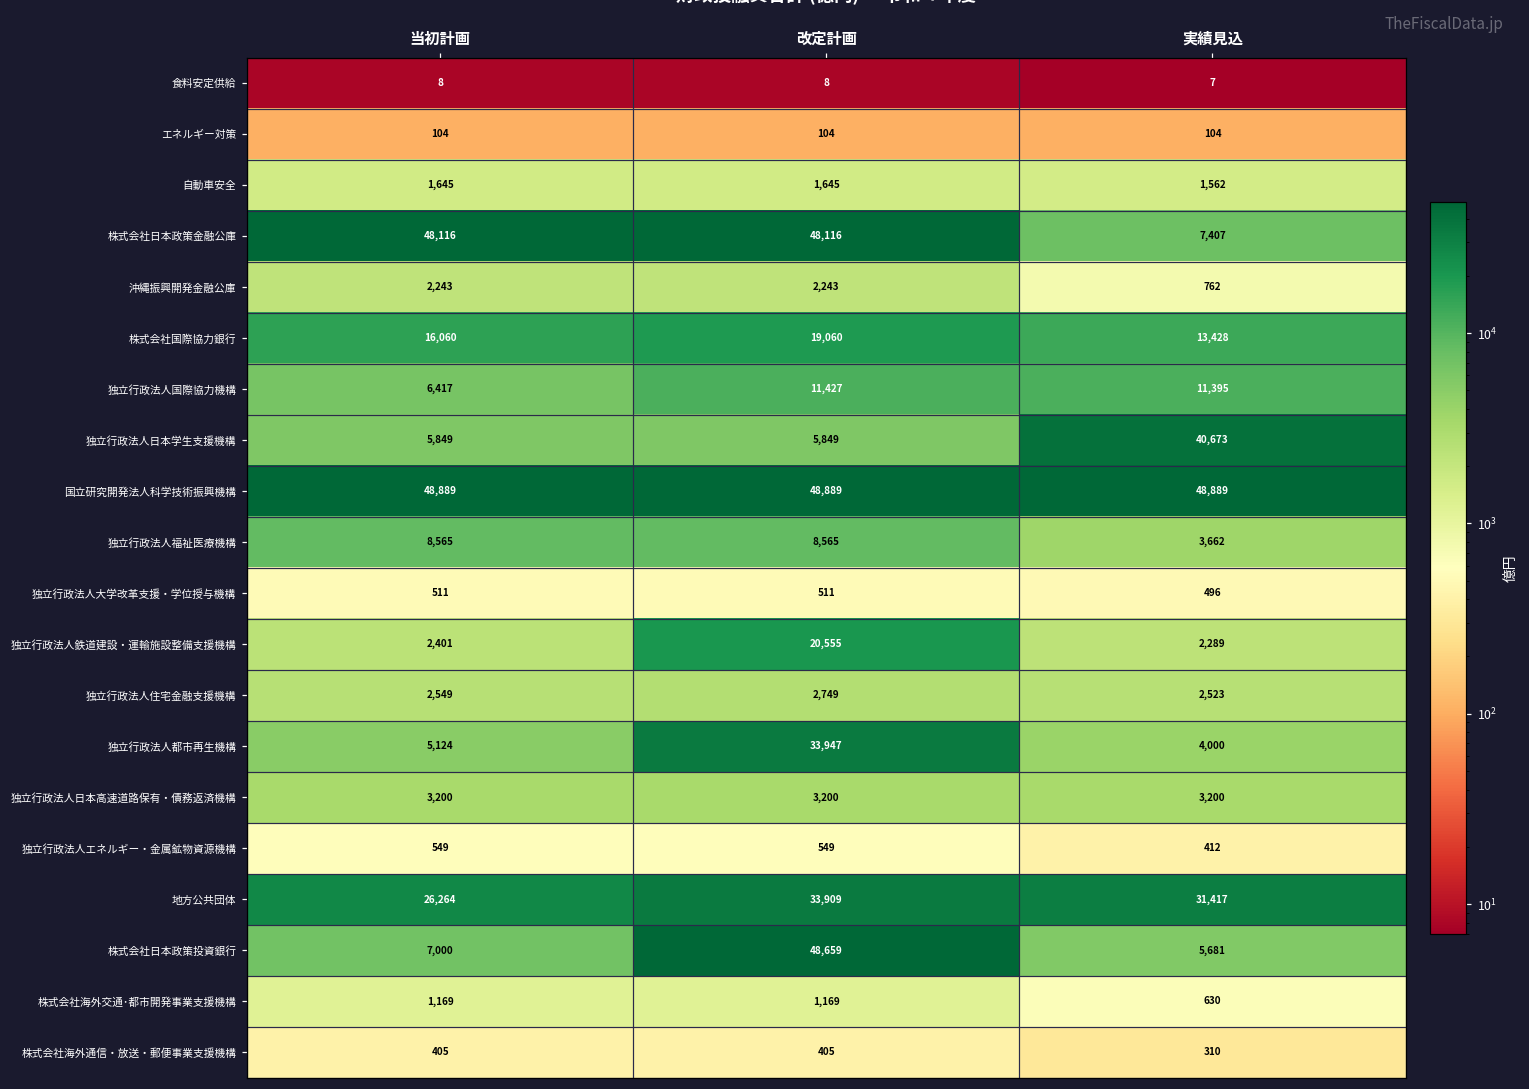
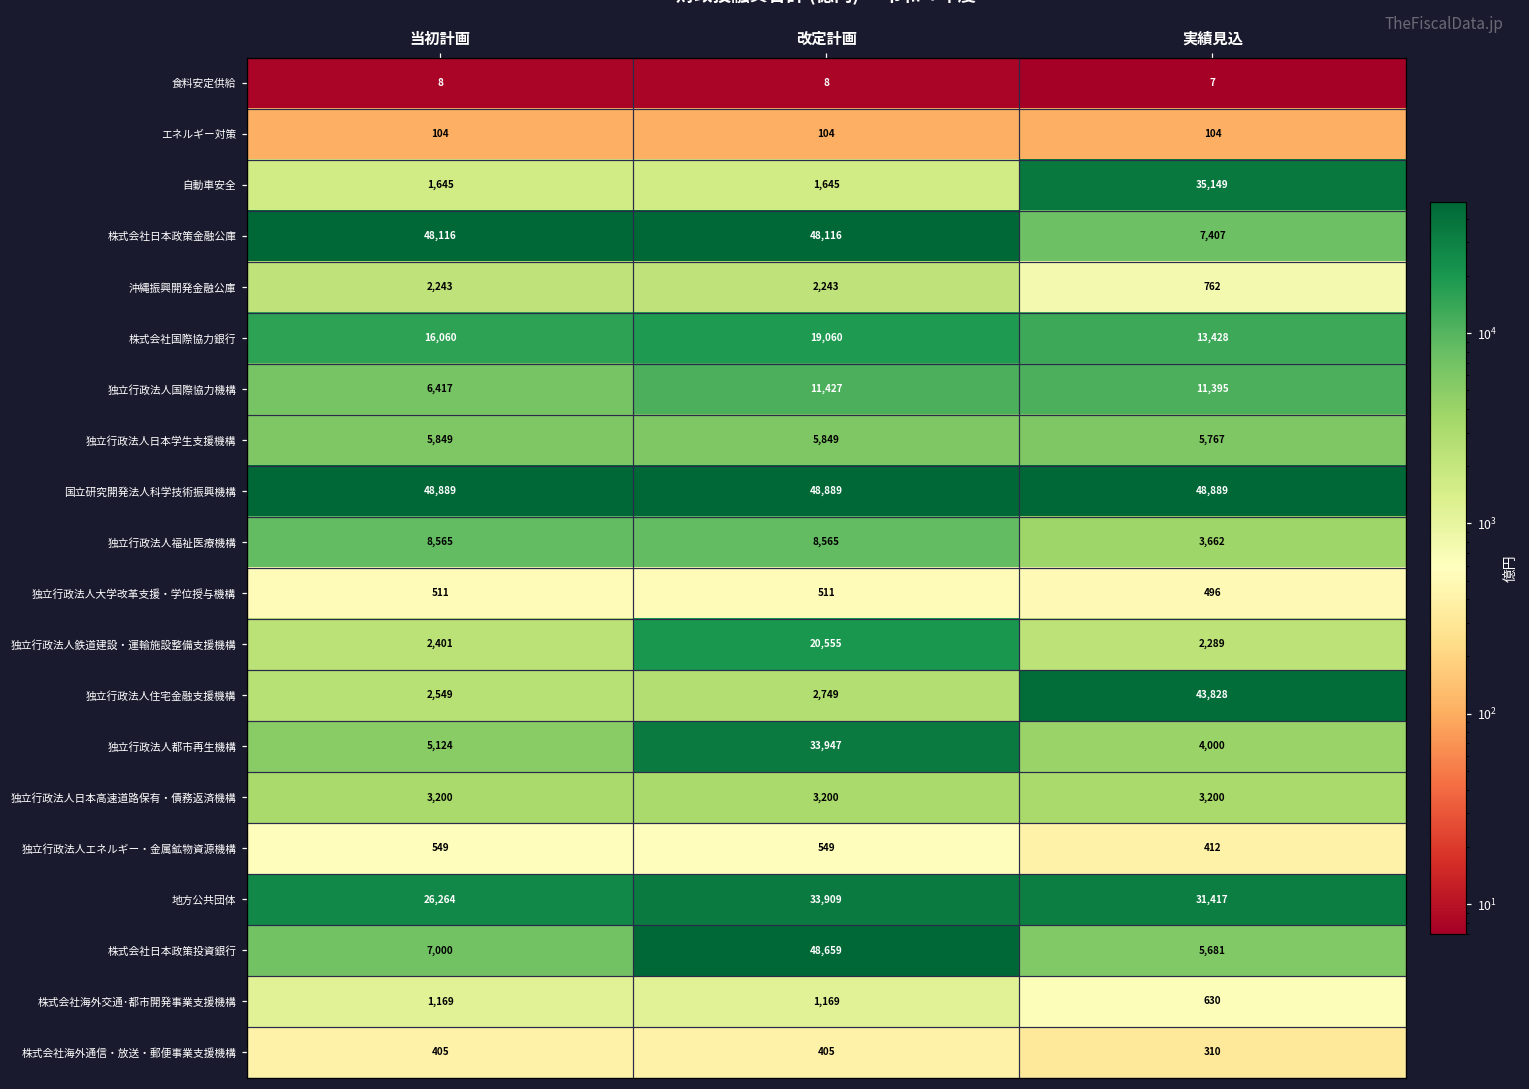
自動車安全, 実績見込: 1,562 -> 35,149
独立行政法人日本学生支援機構, 実績見込: 40,673 -> 5,767
独立行政法人住宅金融支援機構, 実績見込: 2,523 -> 43,828
